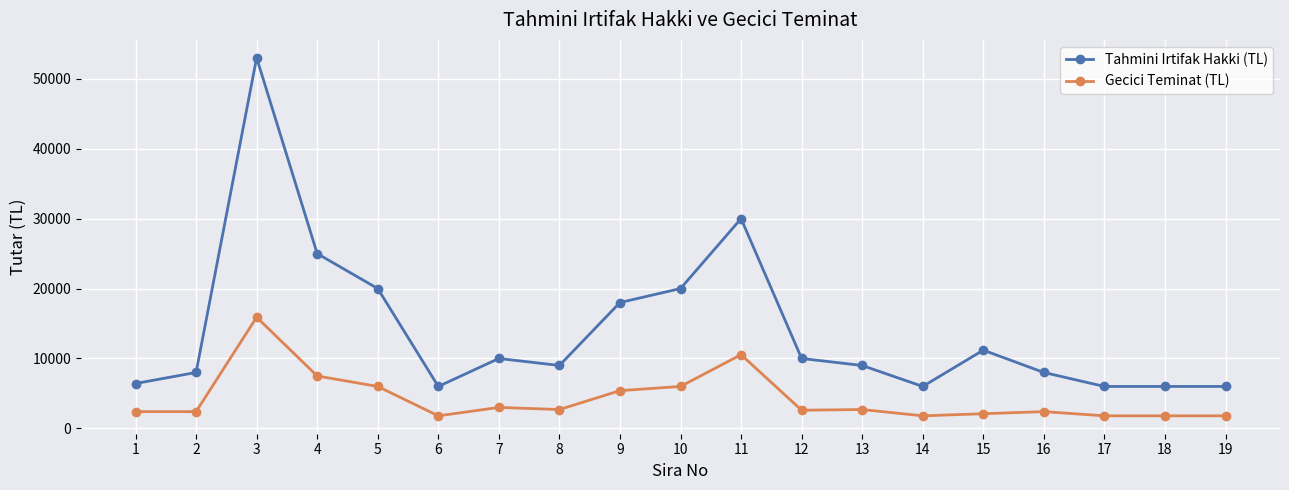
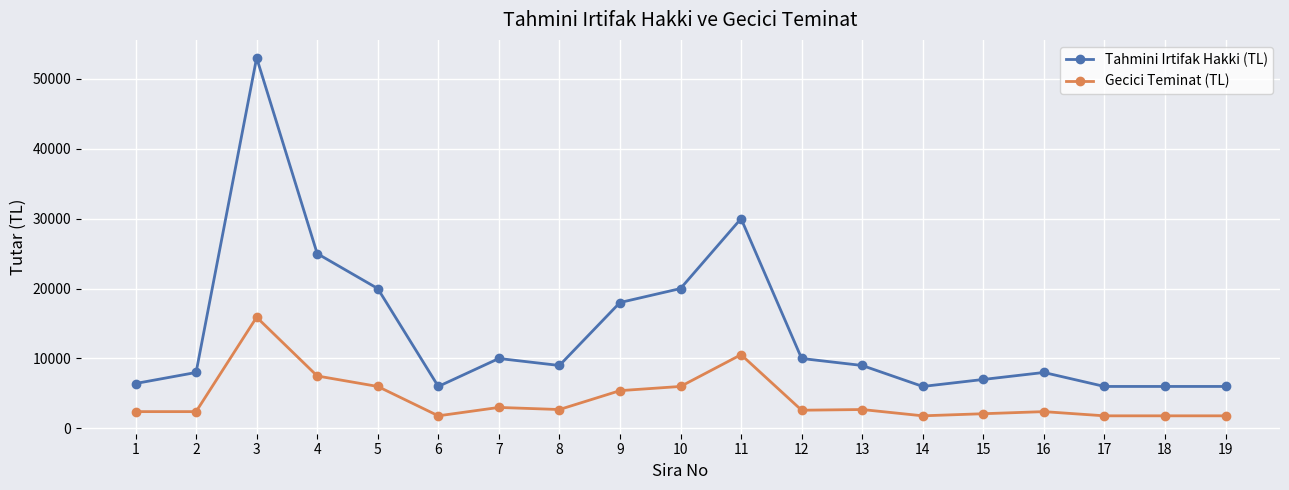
Tahmini Irtifak Hakki (TL), 15: 11000 -> 7000
